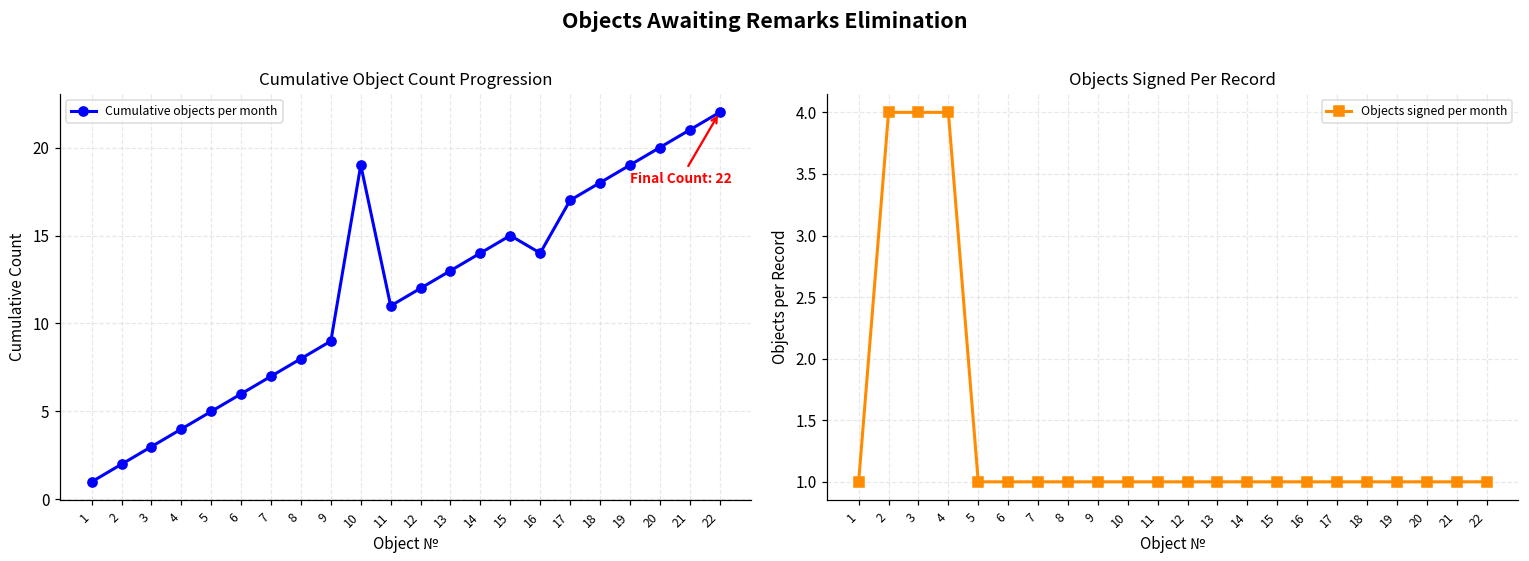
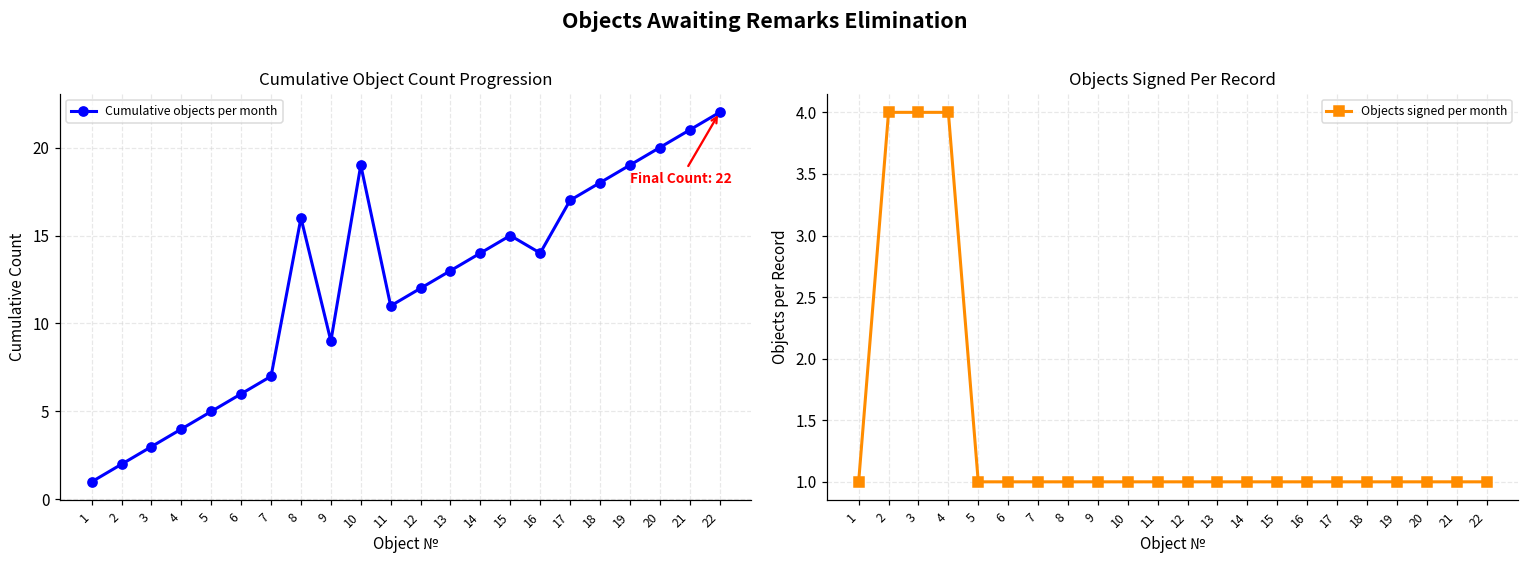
Cumulative Object Count Progression, 8: 8 -> 16
